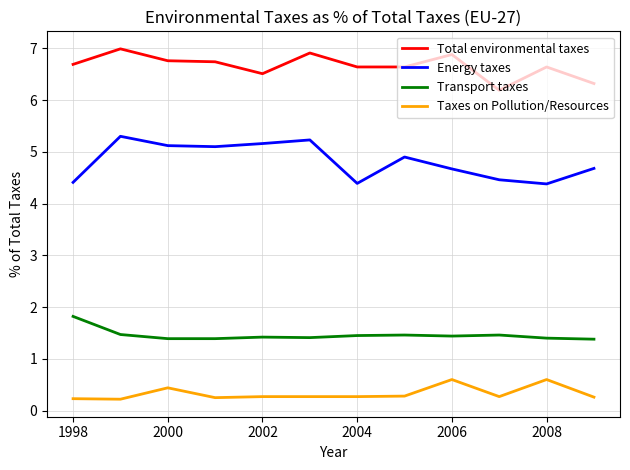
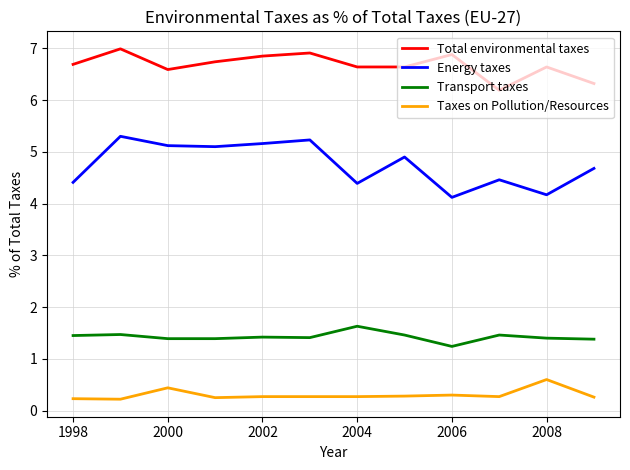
Transport taxes, 1998: 1.8 -> 1.5
Total environmental taxes, 2000: 6.8 -> 6.6
Total environmental taxes, 2002: 6.5 -> 6.9
Transport taxes, 2004: 1.5 -> 1.6
Energy taxes, 2006: 4.7 -> 4.1
Transport taxes, 2006: 1.4 -> 1.2
Taxes on Pollution/Resources, 2006: 0.6 -> 0.3
Energy taxes, 2008: 4.4 -> 4.2
